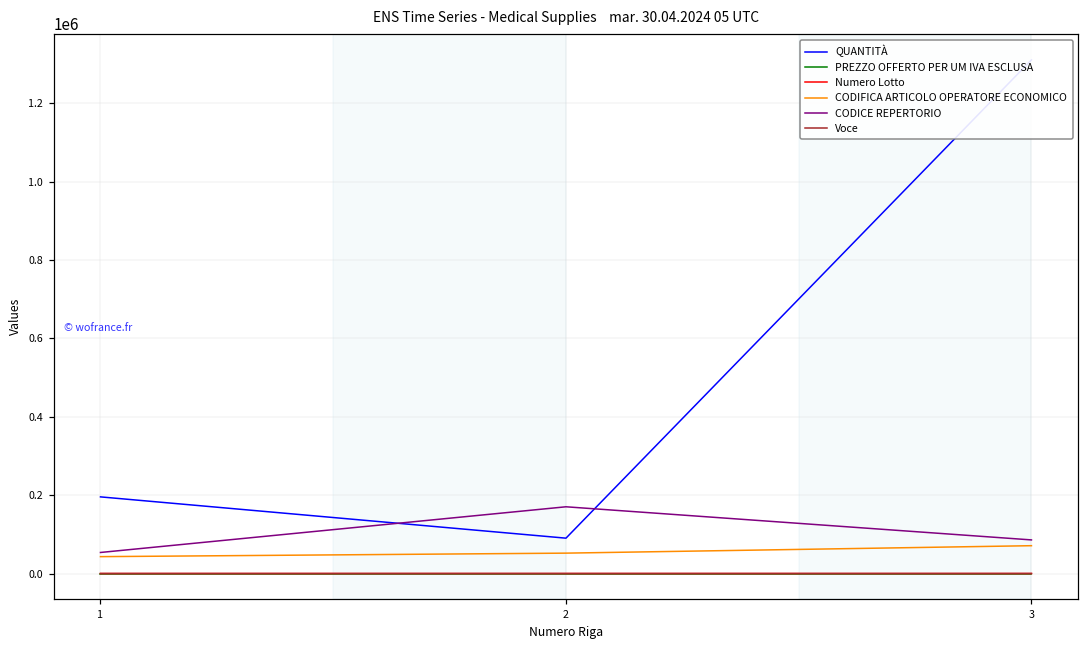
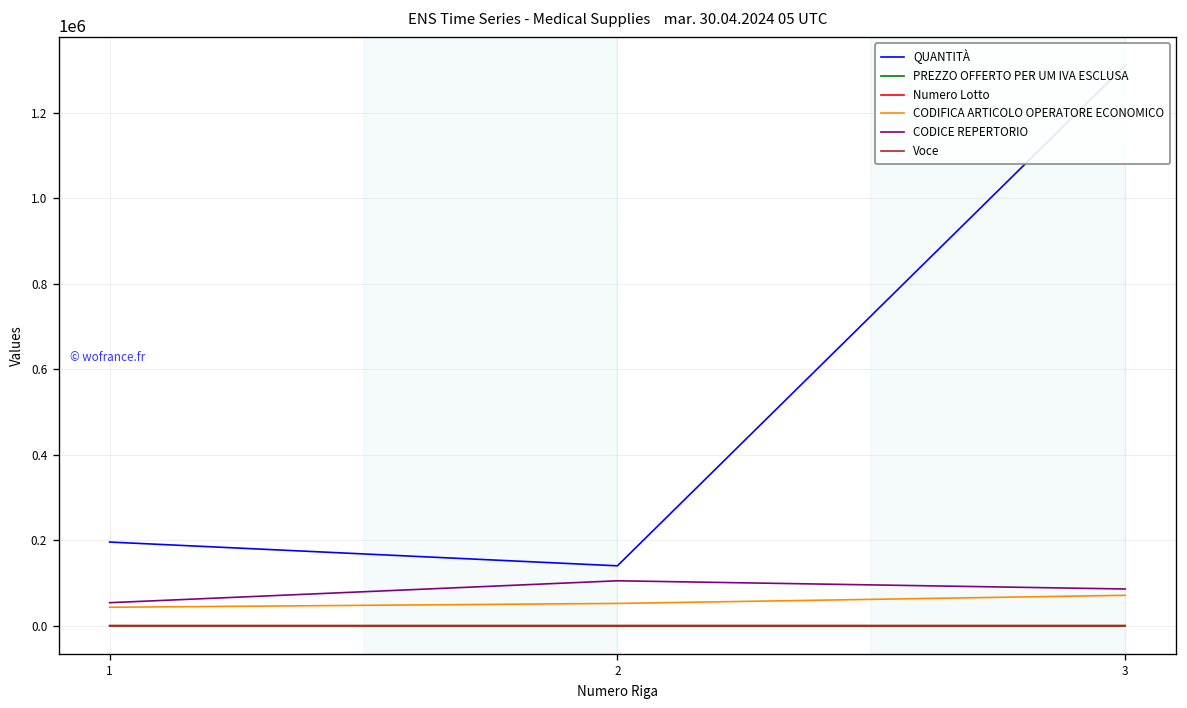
QUANTITÀ, 2: 90000 -> 140000
CODICE REPERTORIO, 2: 170000 -> 100000
